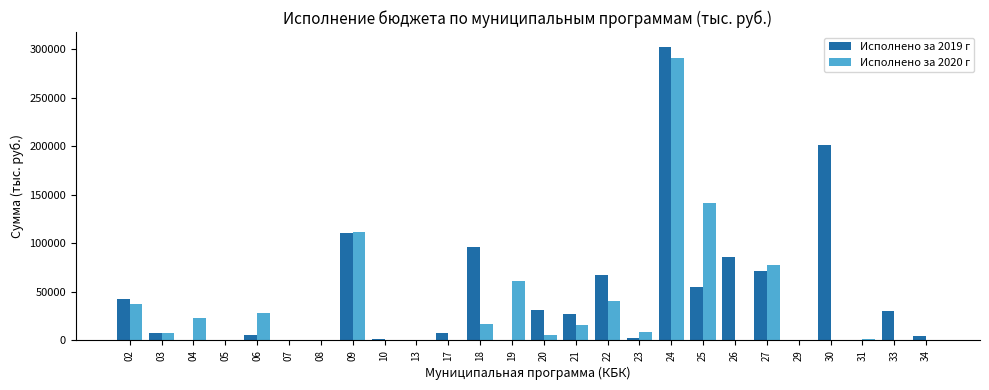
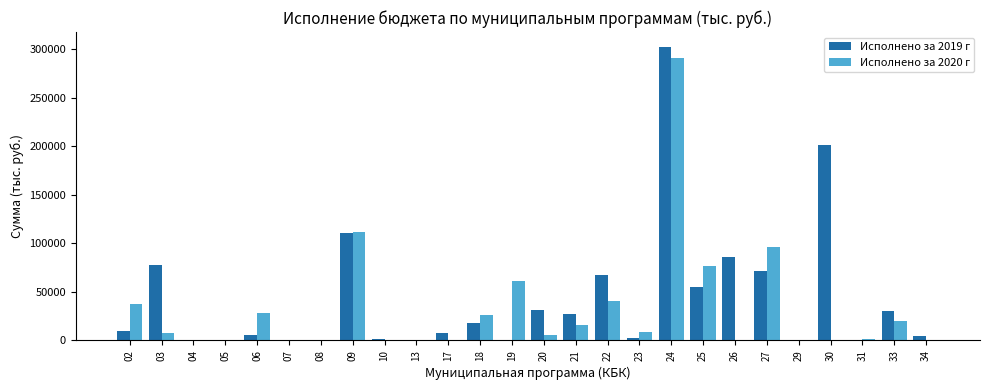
Исполнено за 2019 г, 02: 40000 -> 10000
Исполнено за 2019 г, 03: 10000 -> 80000
Исполнено за 2020 г, 04: 20000 -> 0
Исполнено за 2019 г, 18: 100000 -> 20000
Исполнено за 2020 г, 18: 20000 -> 30000
Исполнено за 2020 г, 25: 140000 -> 80000
Исполнено за 2020 г, 27: 80000 -> 100000
Исполнено за 2020 г, 33: 0 -> 20000
